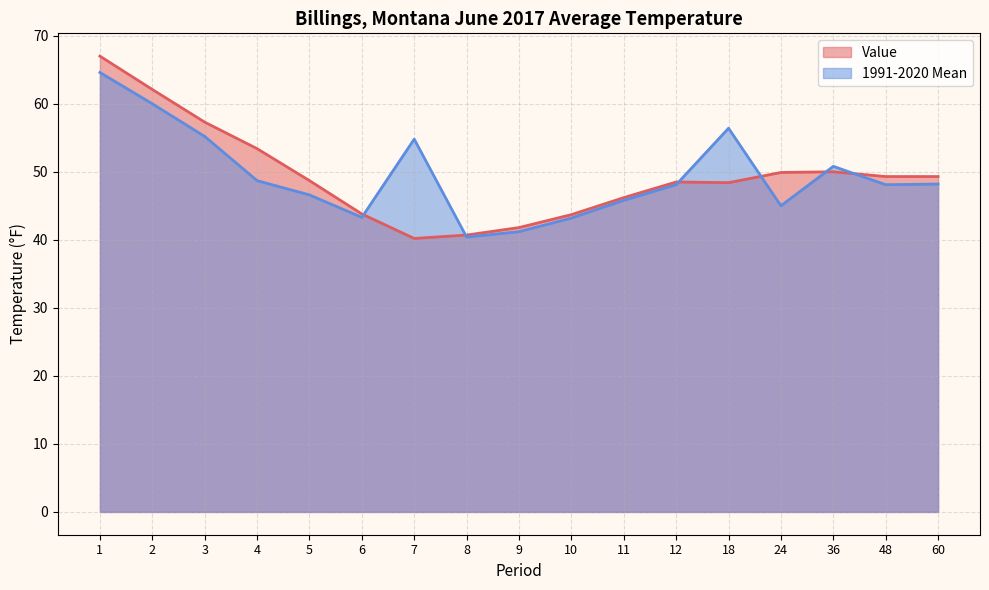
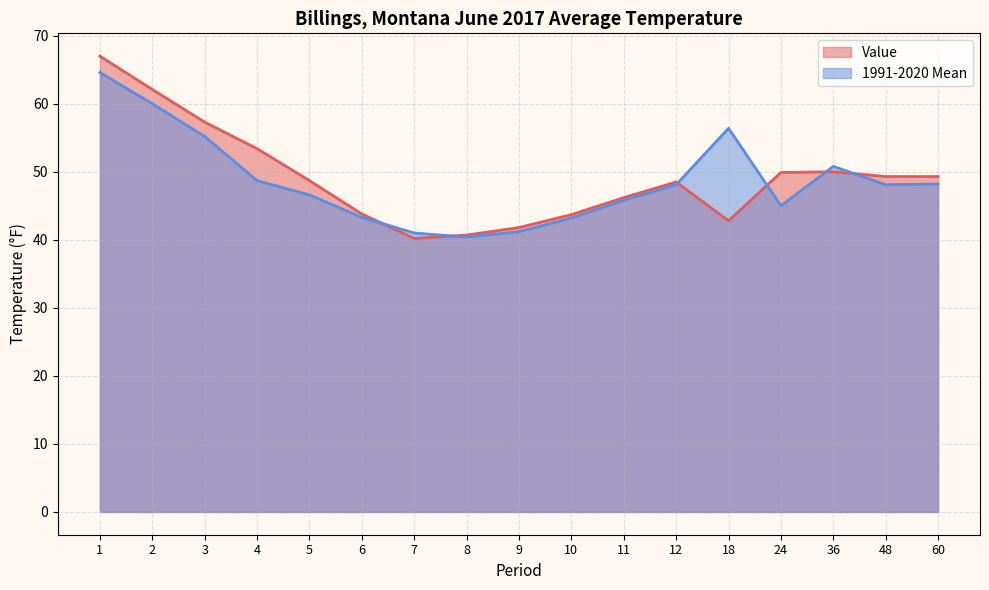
1991-2020 Mean, 7: 55 -> 41
Value, 18: 48 -> 43
